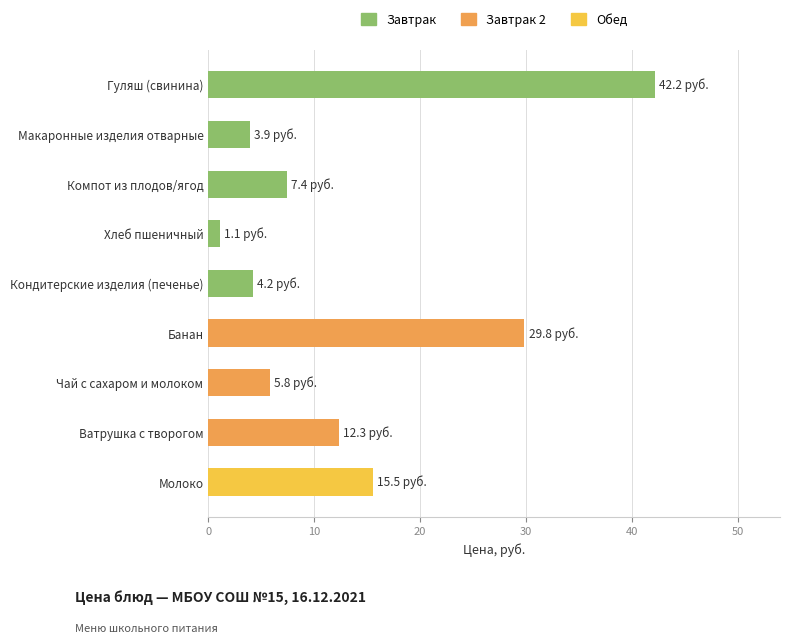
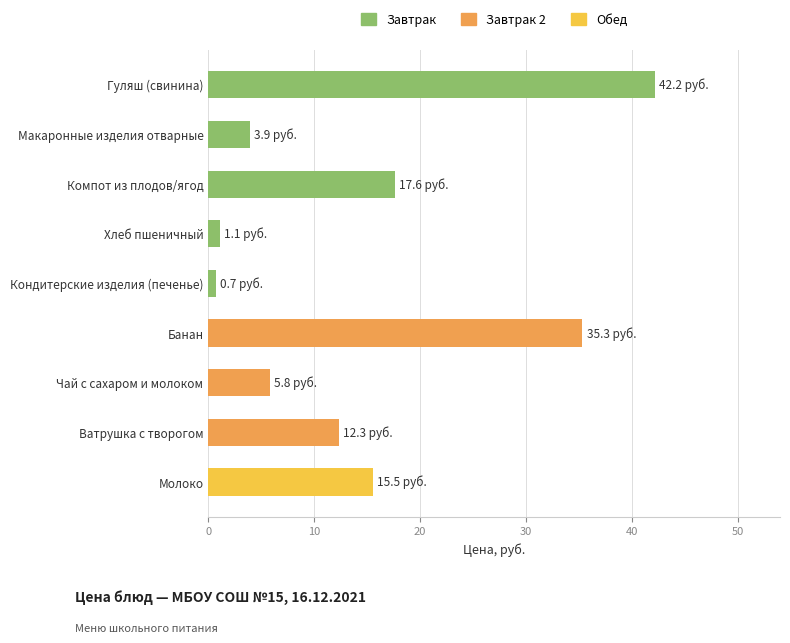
Компот из плодов/ягод: 7.4 -> 17.6
Кондитерские изделия (печенье): 4.2 -> 0.7
Банан: 29.8 -> 35.3
